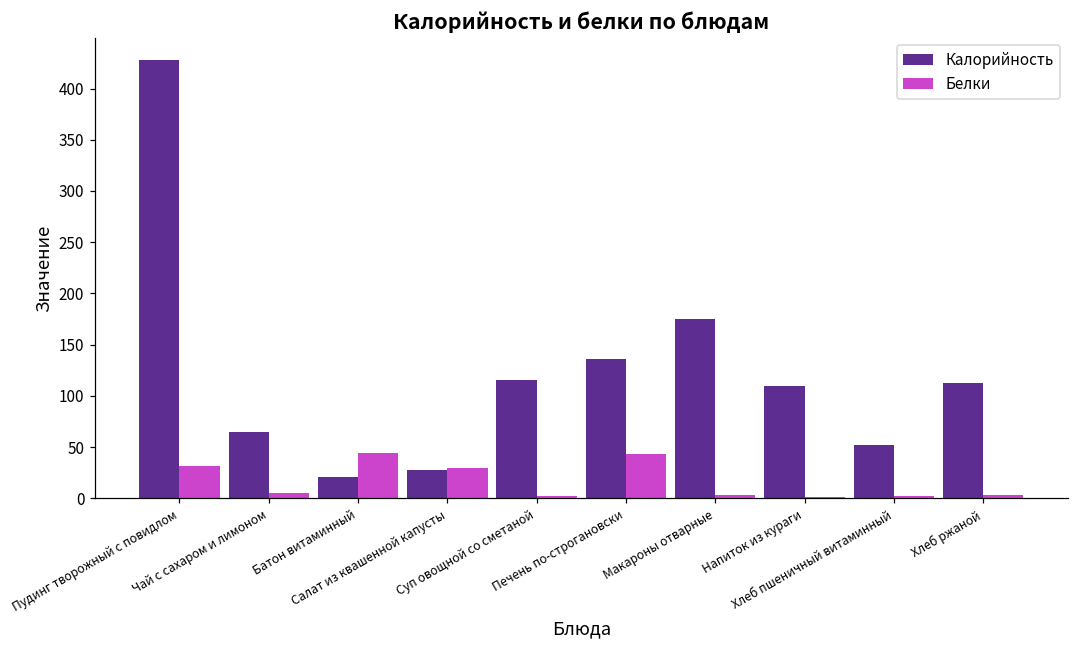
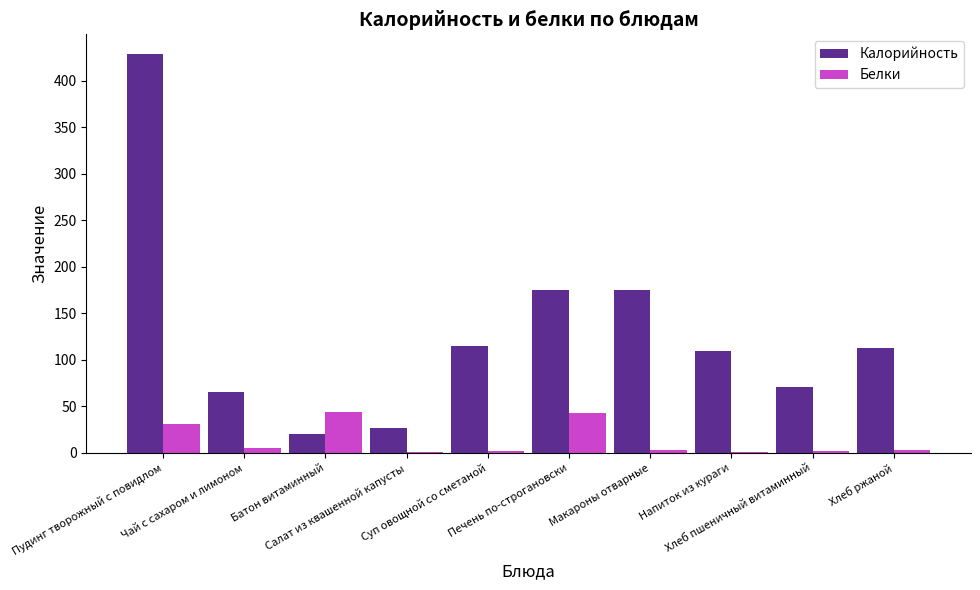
Белки, Салат из квашенной капусты: 30 -> 0
Калорийность, Печень по-строгановски: 140 -> 180
Калорийность, Хлеб пшеничный витаминный: 50 -> 70
